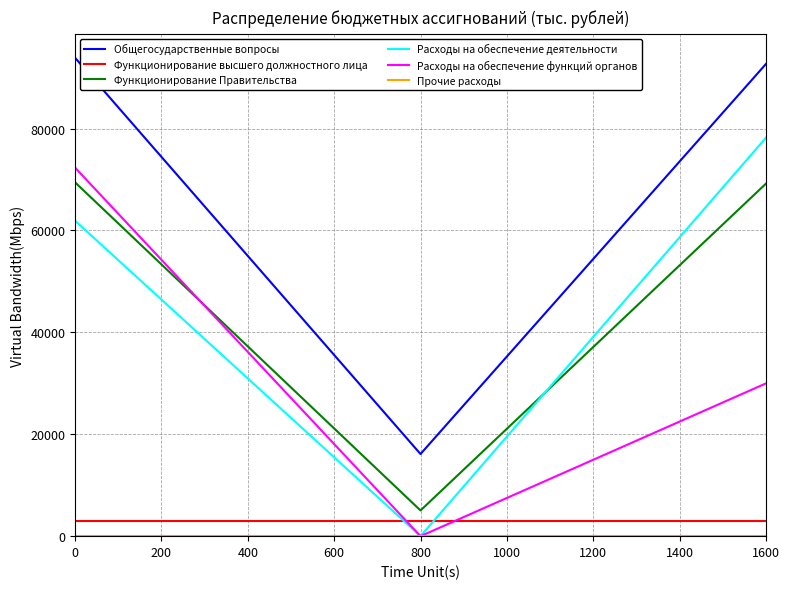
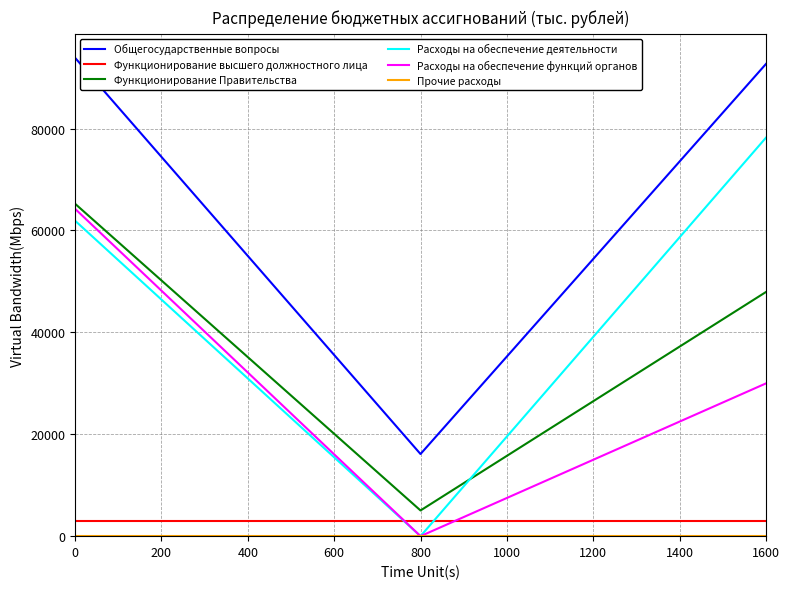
Функционирование Правительства, 0: 69000 -> 65000
Расходы на обеспечение функций органов, 0: 72000 -> 64000
Функционирование Правительства, 1600: 69000 -> 48000
